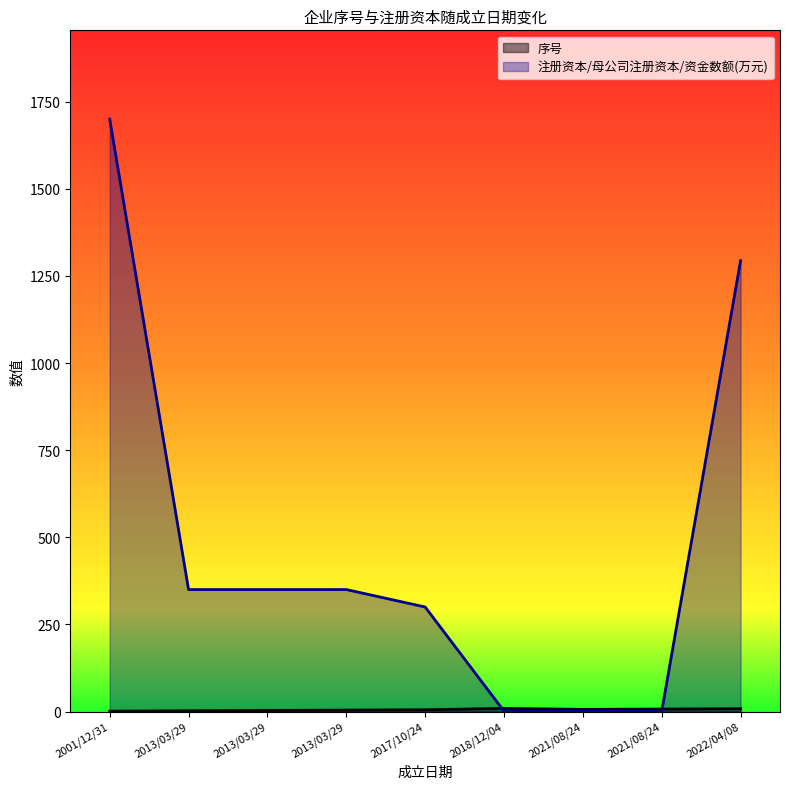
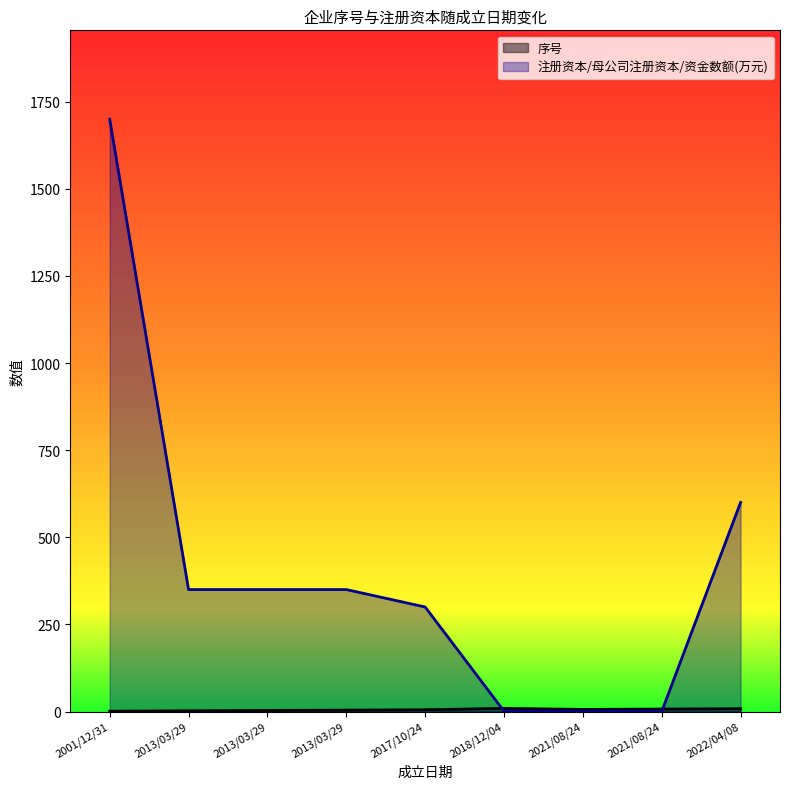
注册资本/母公司注册资本/资金数额(万元), 2022/04/08: 1290 -> 600
